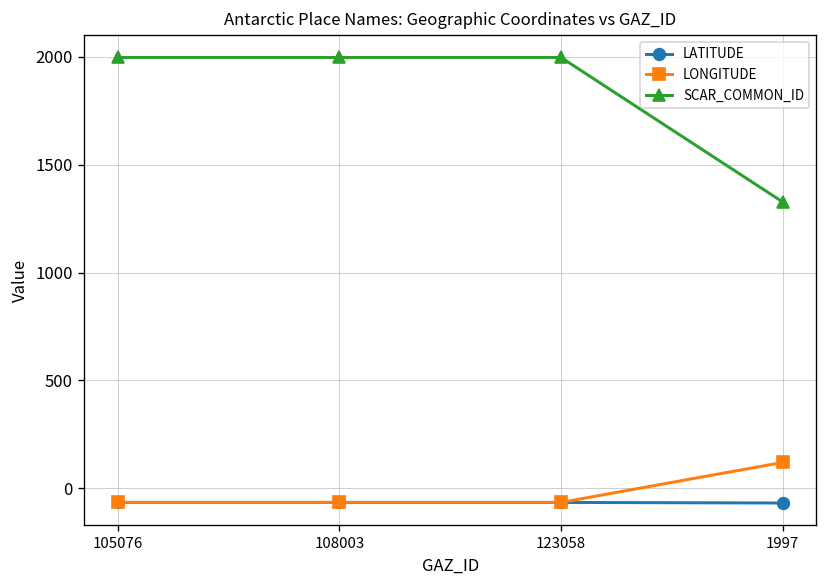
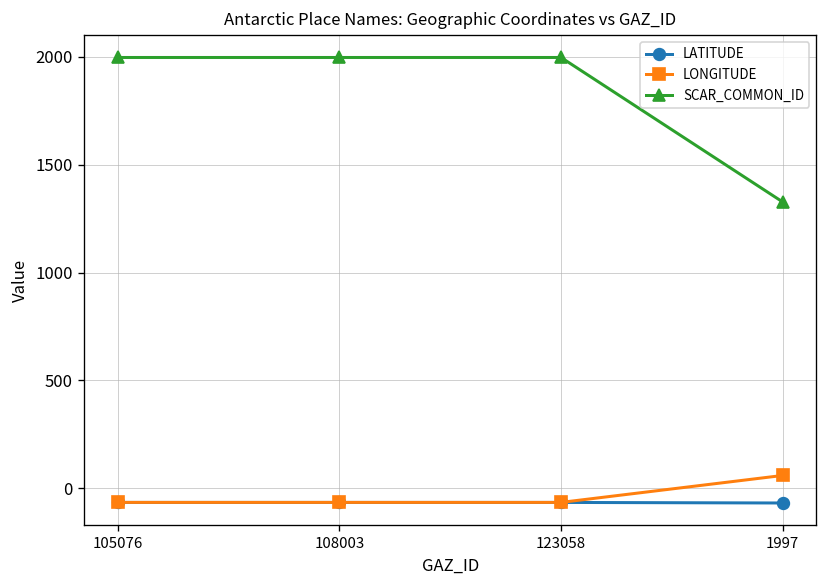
LONGITUDE, 1997: 120 -> 60
